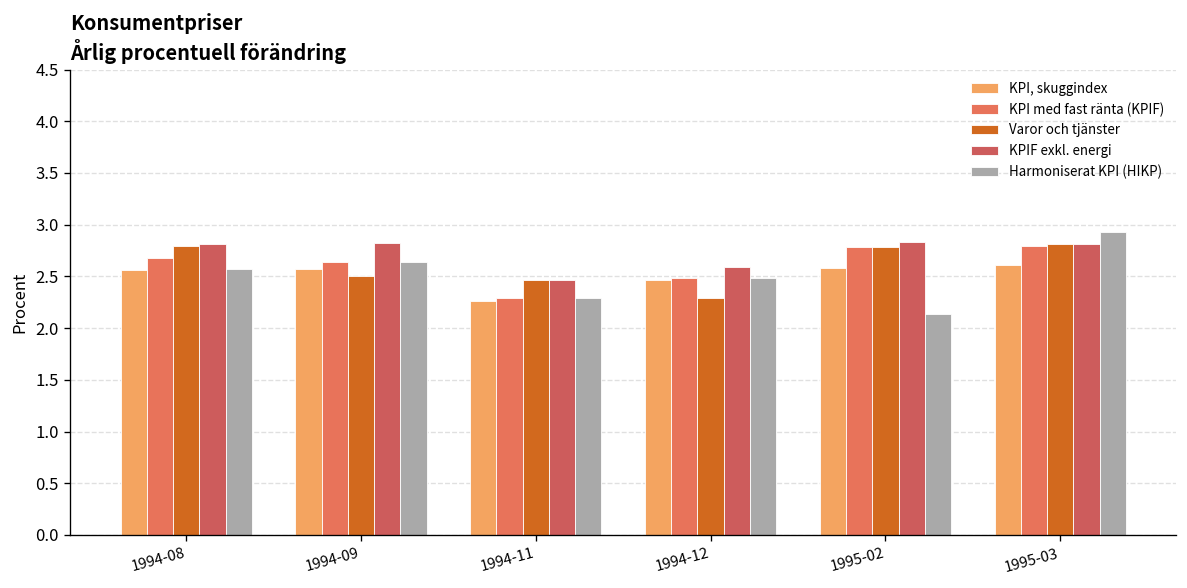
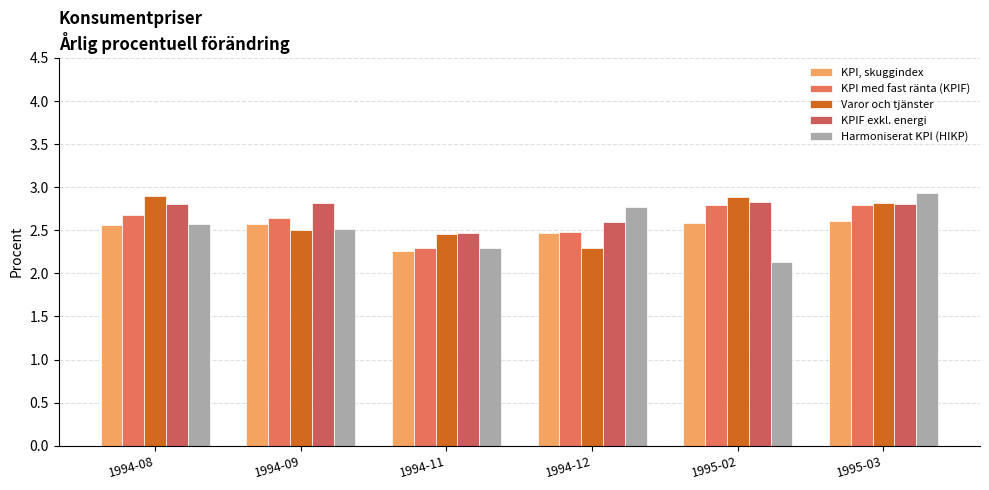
Varor och tjänster, 1994-08: 2.8 -> 2.9
Harmoniserat KPI (HIKP), 1994-09: 2.6 -> 2.5
Harmoniserat KPI (HIKP), 1994-12: 2.5 -> 2.8
Varor och tjänster, 1995-02: 2.8 -> 2.9
